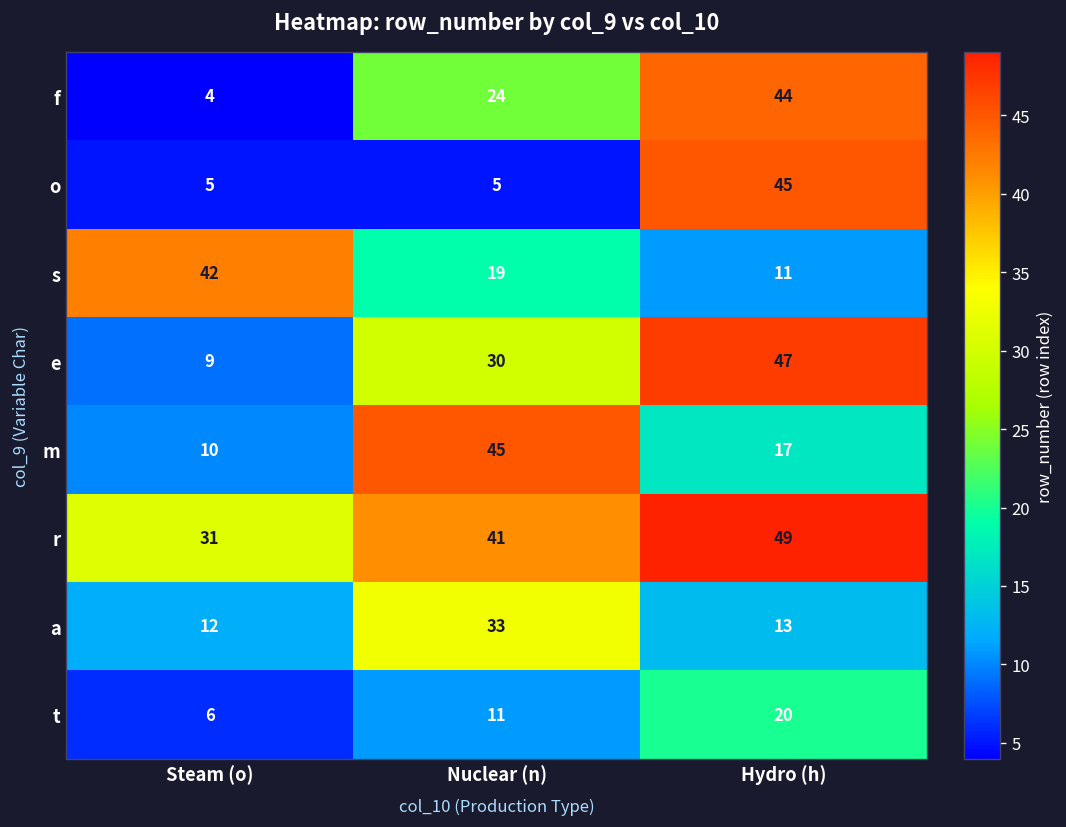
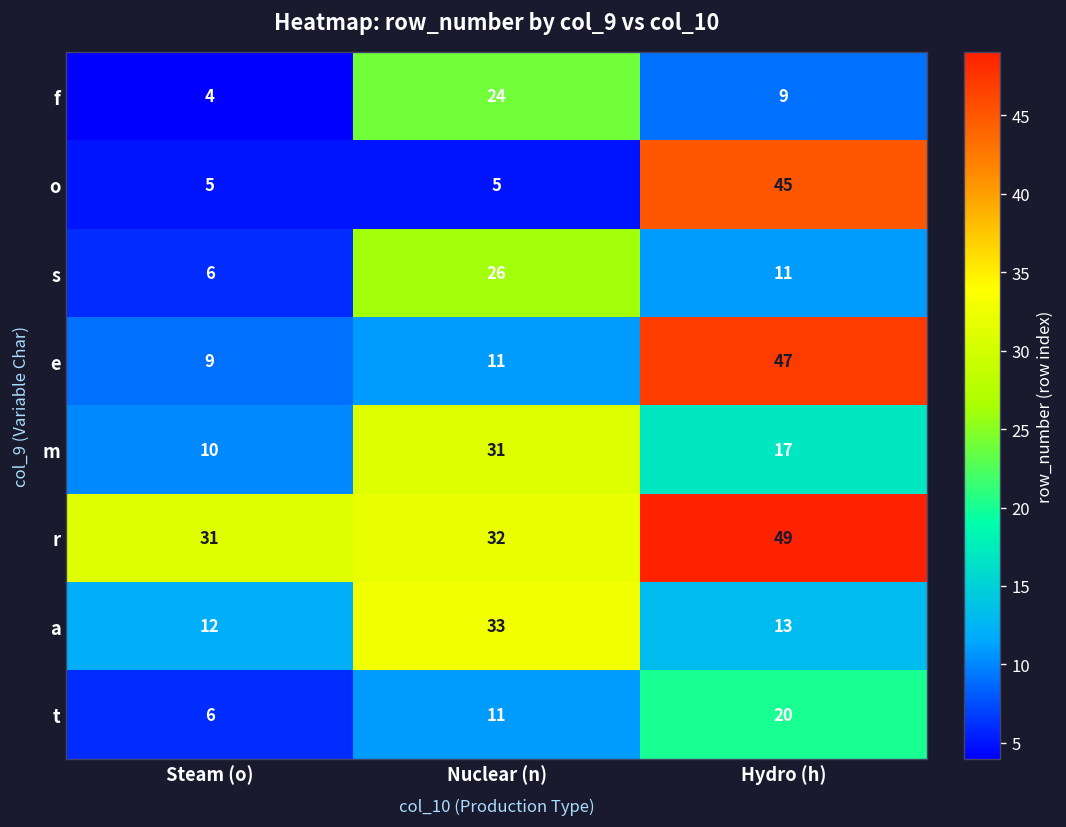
f, Hydro (h): 44 -> 9
s, Steam (o): 42 -> 6
s, Nuclear (n): 19 -> 26
e, Nuclear (n): 30 -> 11
m, Nuclear (n): 45 -> 31
r, Nuclear (n): 41 -> 32
